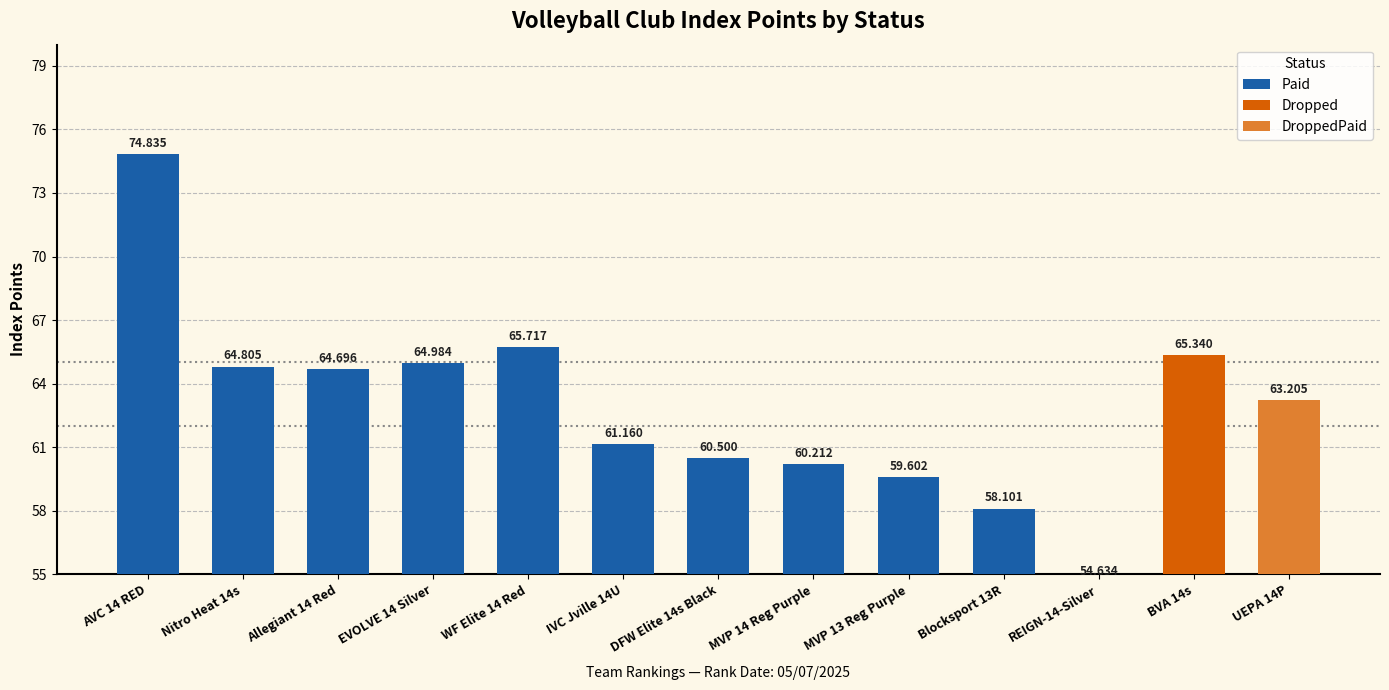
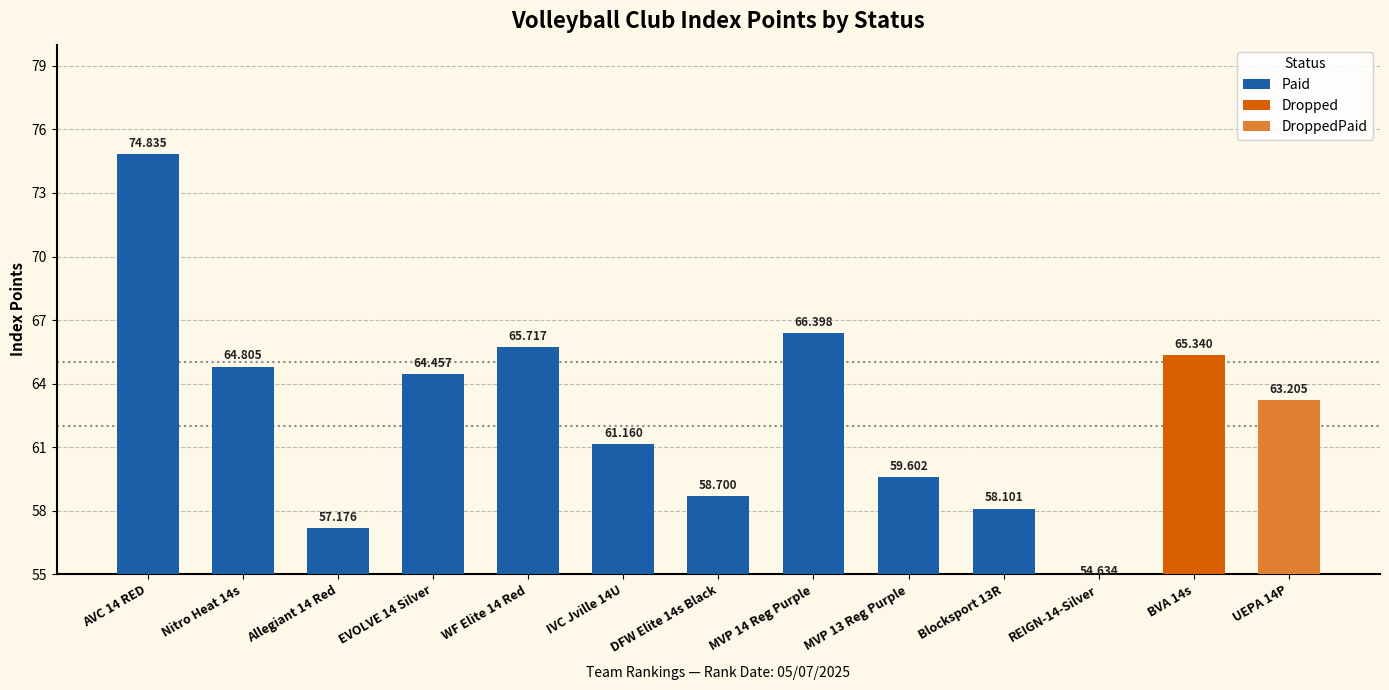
Paid, Allegiant 14 Red: 64.696 -> 57.176
Paid, EVOLVE 14 Silver: 64.984 -> 64.457
Paid, DFW Elite 14s Black: 60.500 -> 58.700
Paid, MVP 14 Reg Purple: 60.212 -> 66.398
